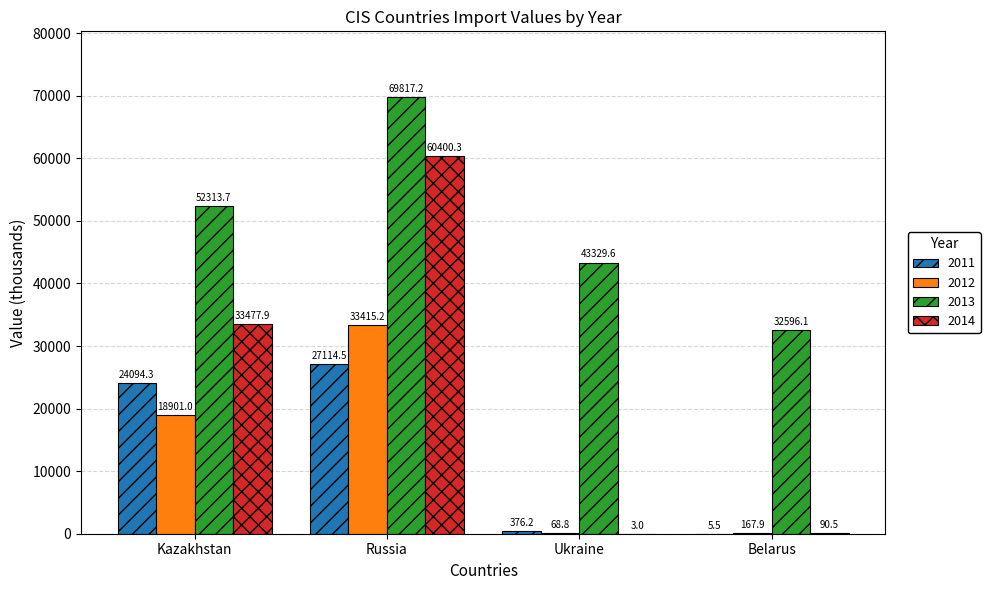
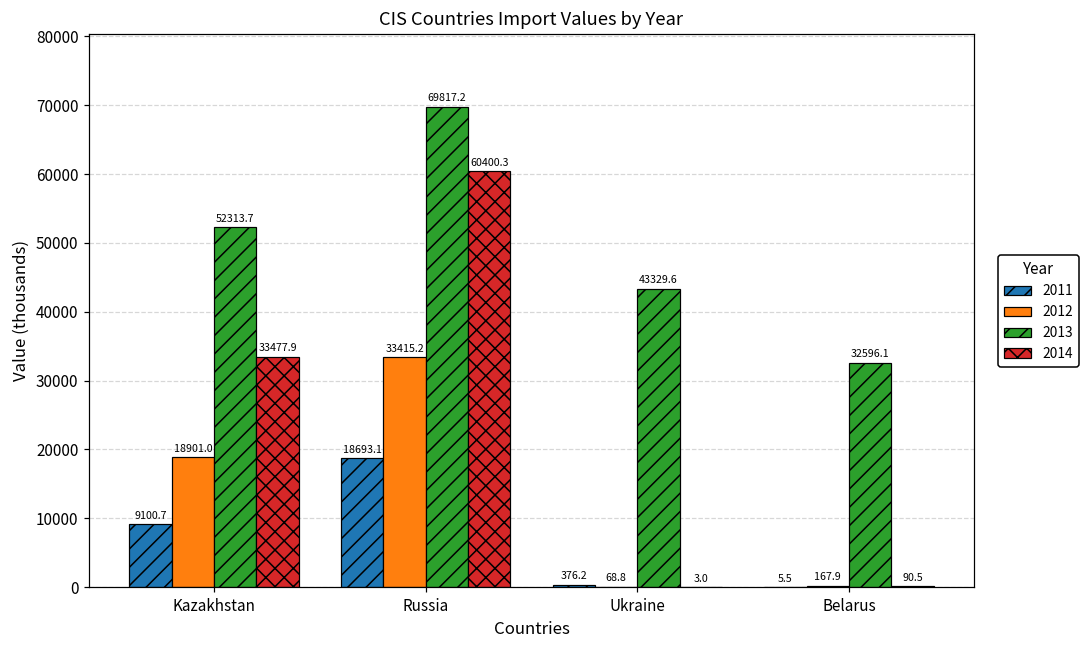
2011, Kazakhstan: 24094.3 -> 9100.7
2011, Russia: 27114.5 -> 18693.1
